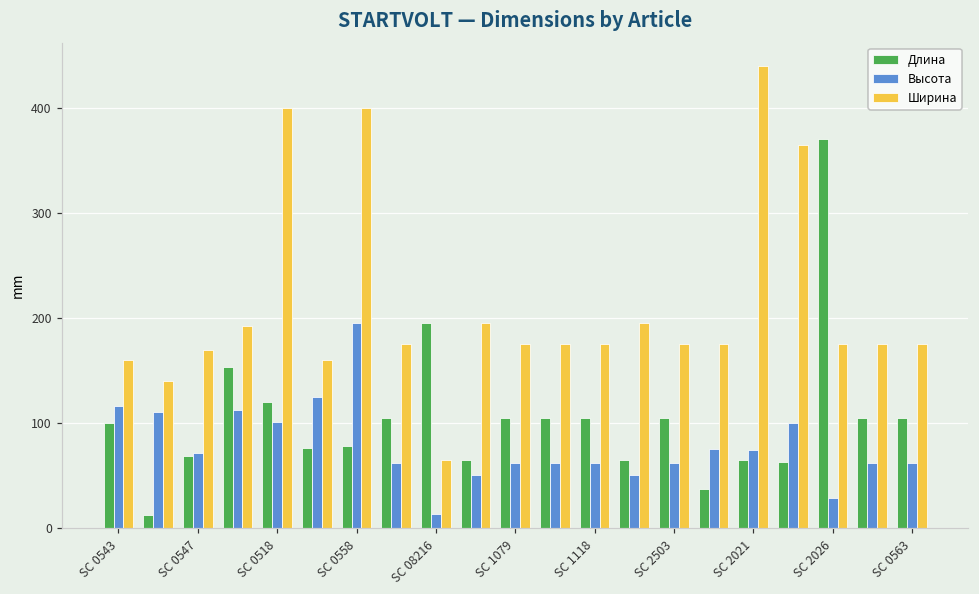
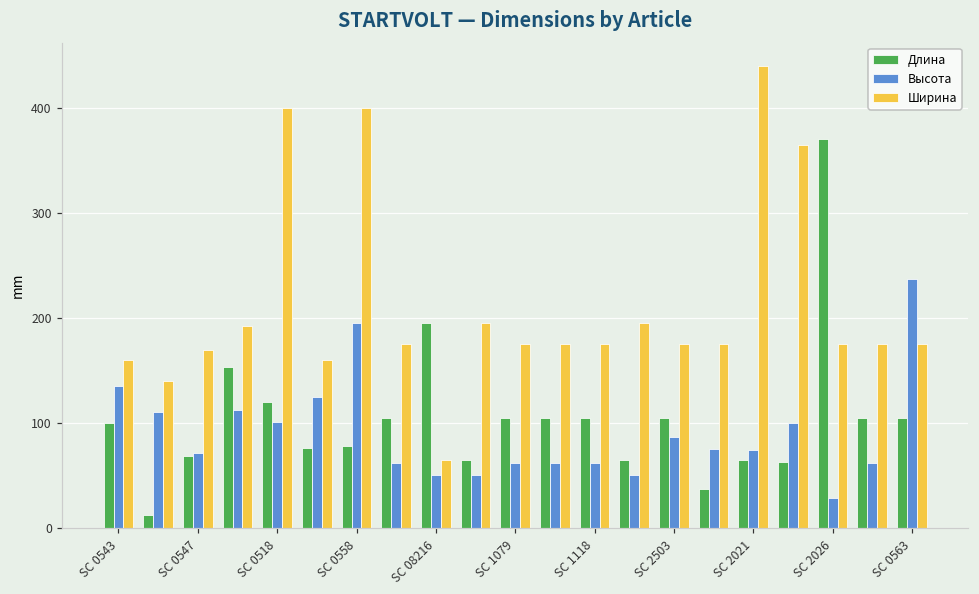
Высота, SC 0543: 120 -> 140
Высота, SC 08216: 10 -> 50
Высота, SC 2503: 60 -> 90
Высота, SC 0563: 60 -> 240
